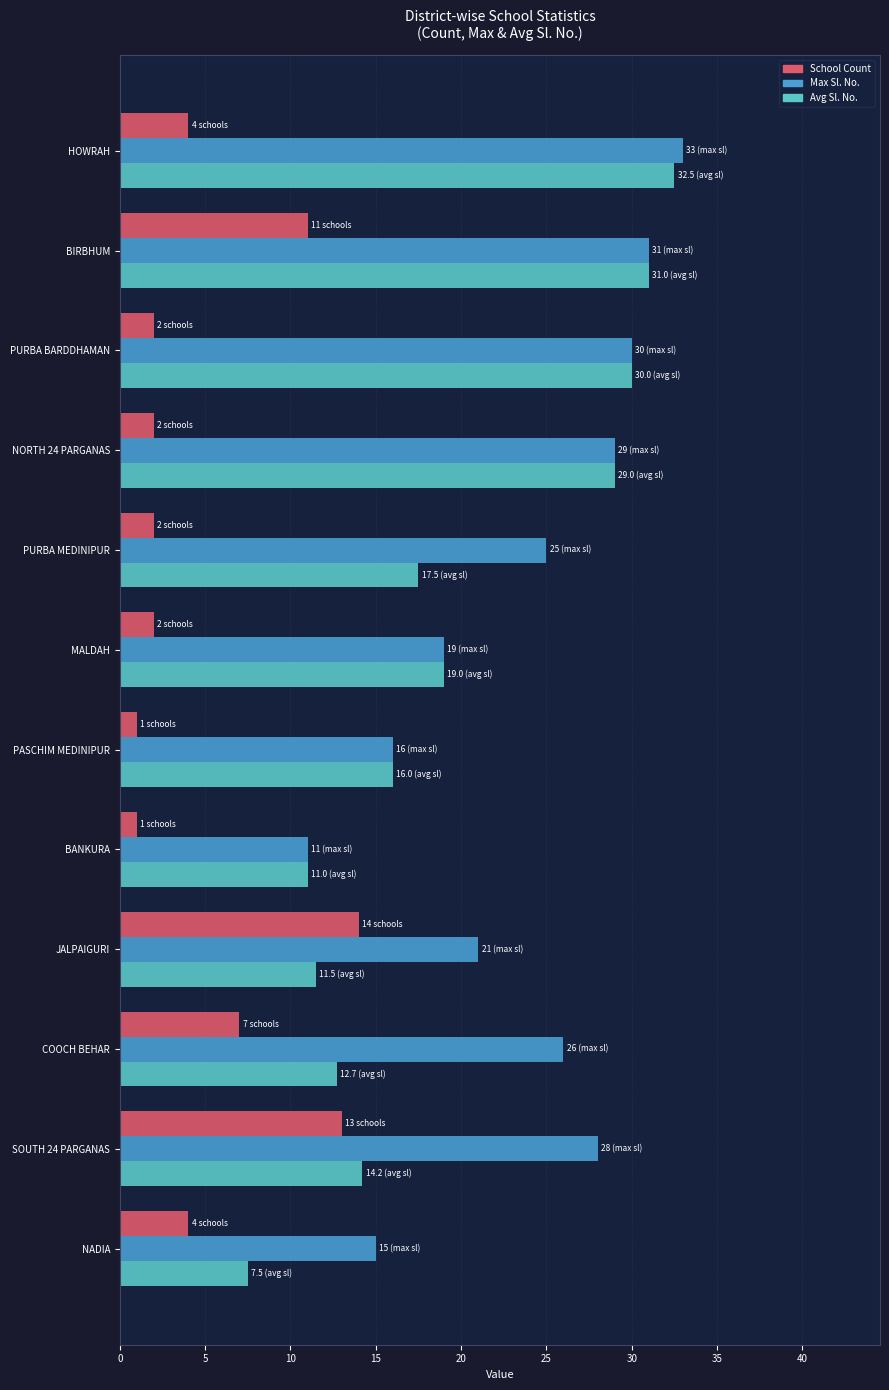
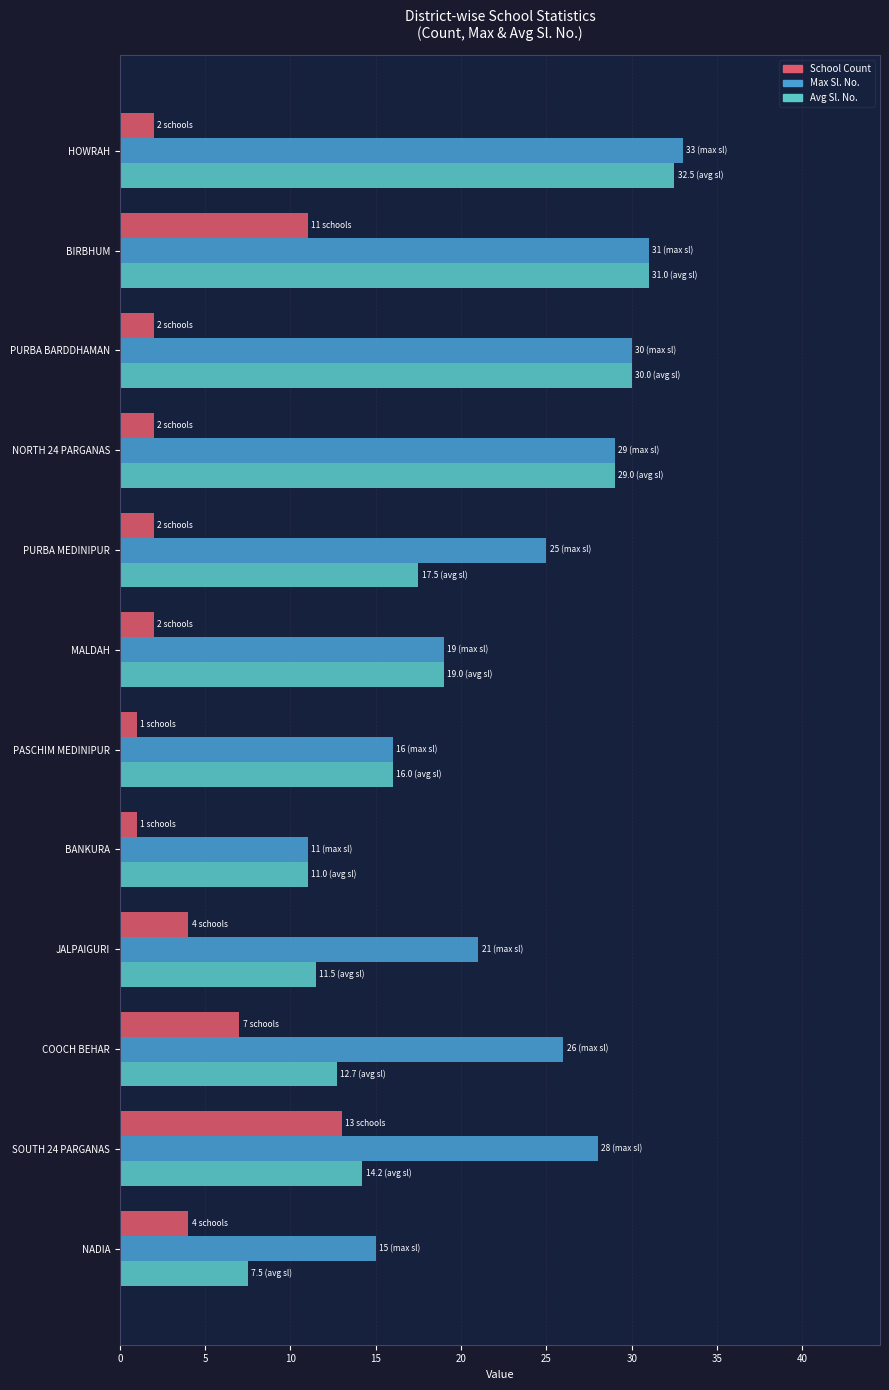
School Count, HOWRAH: 4 -> 2
School Count, JALPAIGURI: 14 -> 4
